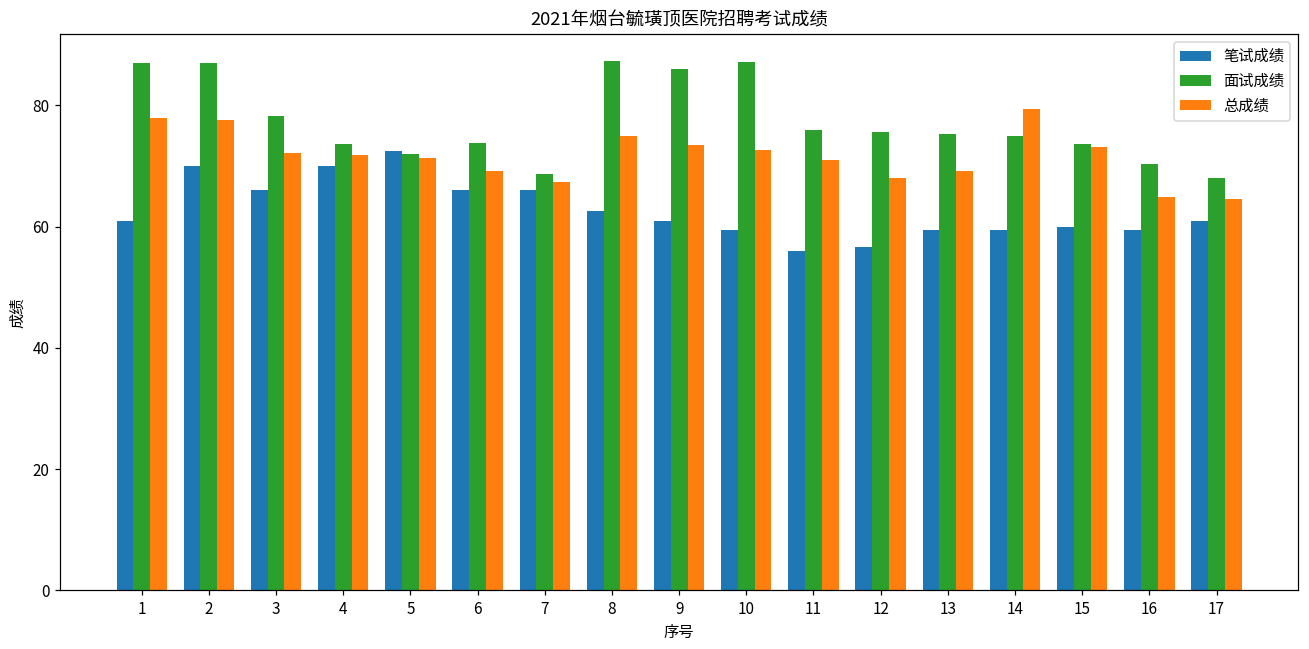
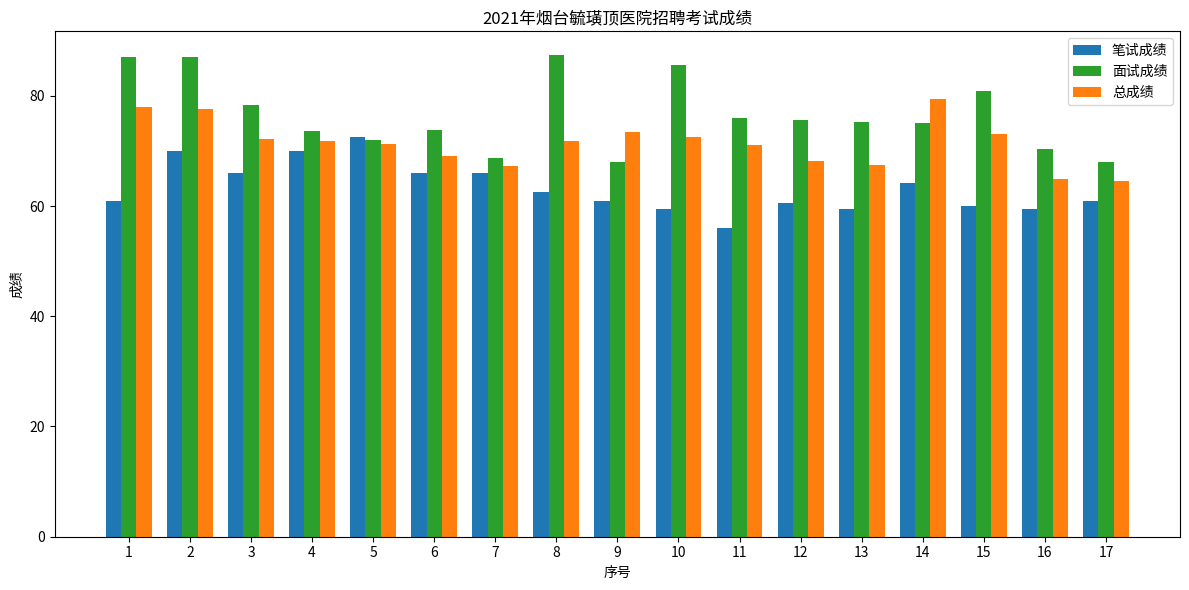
总成绩, 8: 75 -> 72
面试成绩, 9: 86 -> 68
面试成绩, 10: 87 -> 86
笔试成绩, 12: 57 -> 61
总成绩, 13: 69 -> 67
笔试成绩, 14: 60 -> 64
面试成绩, 15: 74 -> 81
